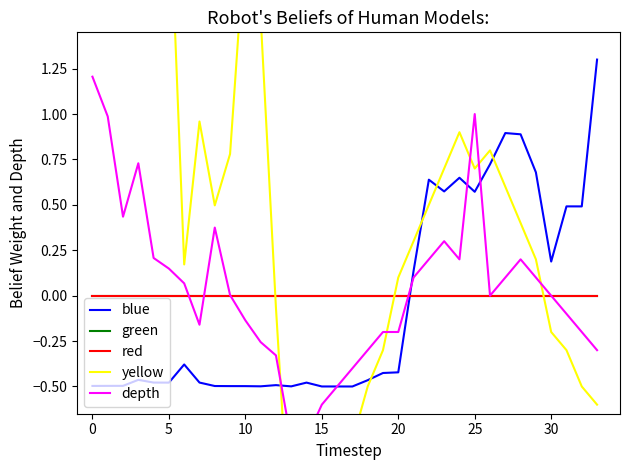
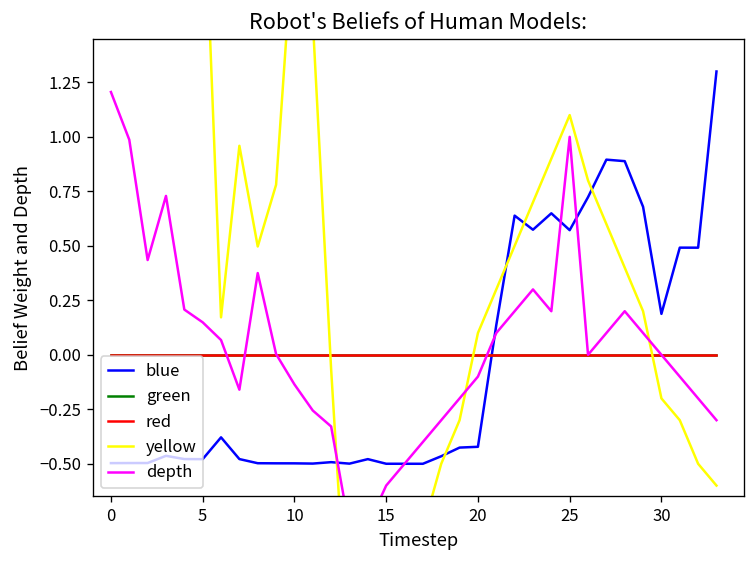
depth, 20: -0.2 -> -0.1
yellow, 25: 0.7 -> 1.1
